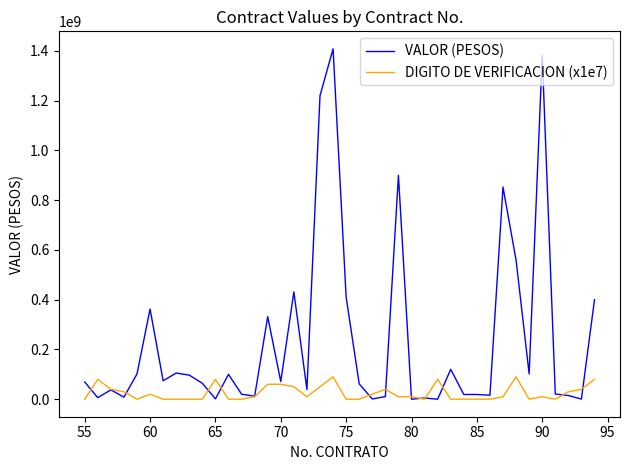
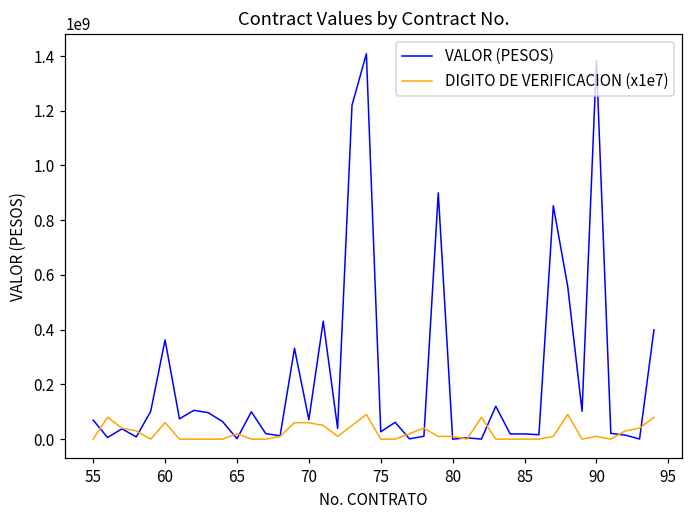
DIGITO DE VERIFICACION (x1e7), 60: 20000000 -> 60000000
DIGITO DE VERIFICACION (x1e7), 65: 80000000 -> 20000000
VALOR (PESOS), 75: 410000000 -> 30000000
